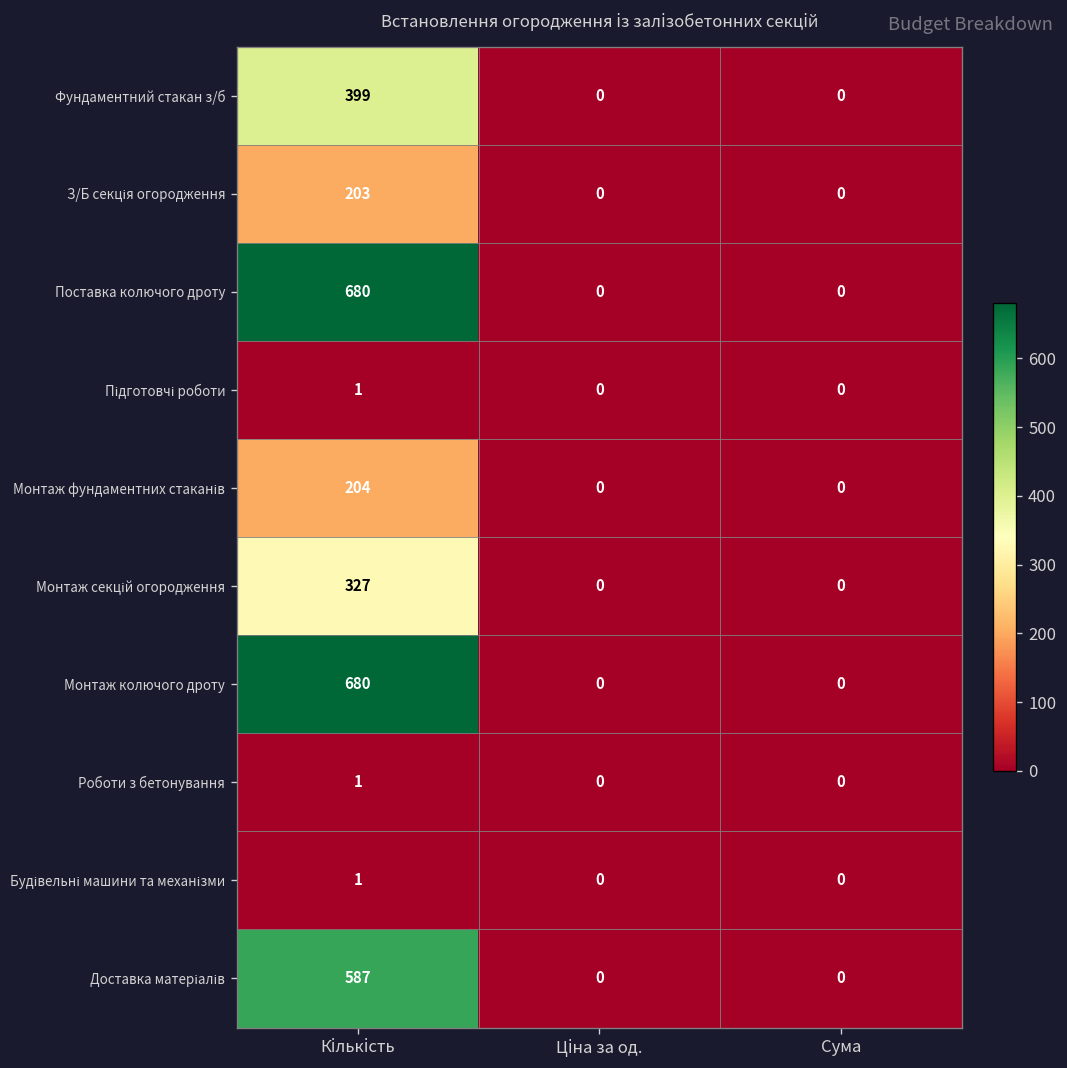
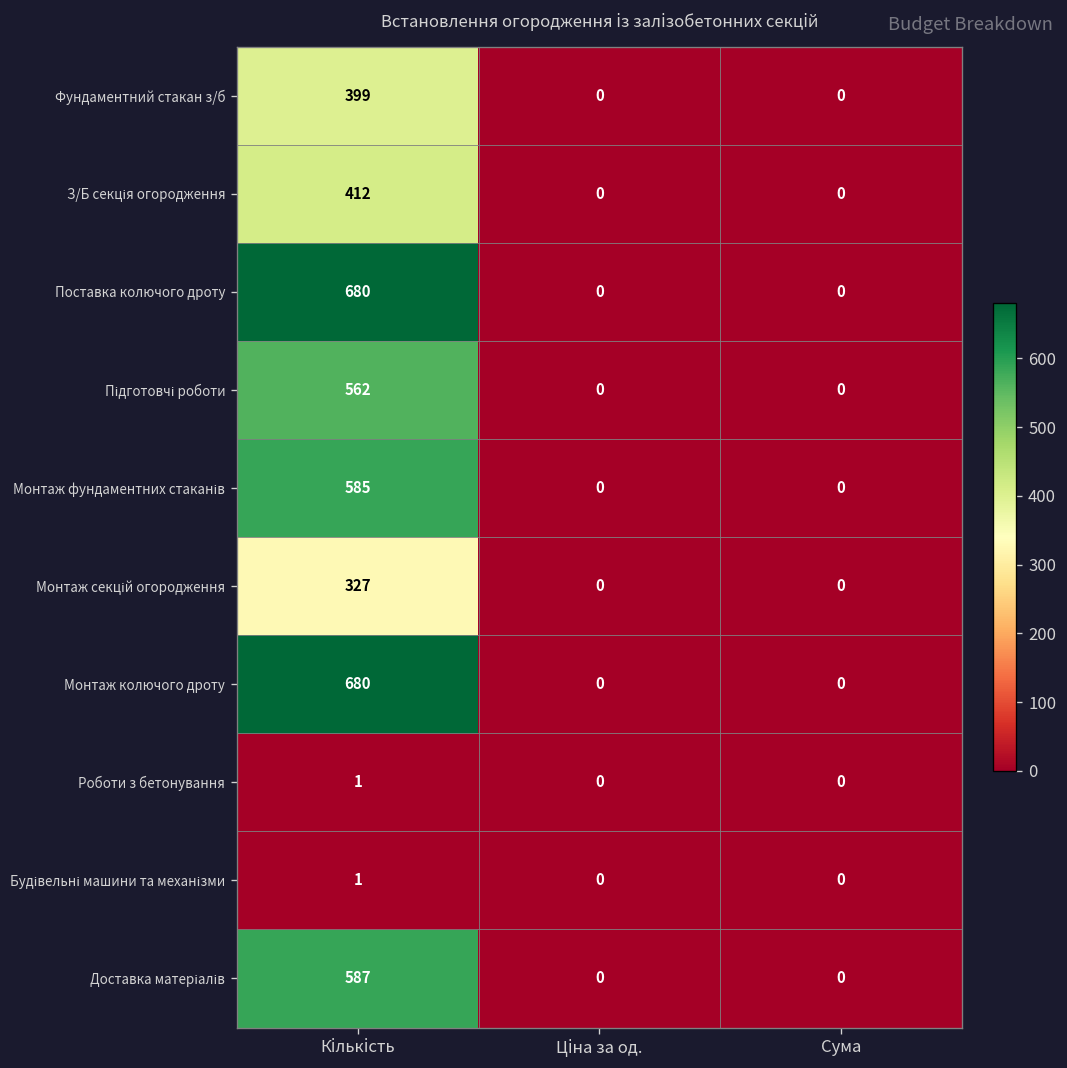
З/Б секція огородження, Кількість: 203 -> 412
Підготовчі роботи, Кількість: 1 -> 562
Монтаж фундаментних стаканів, Кількість: 204 -> 585
